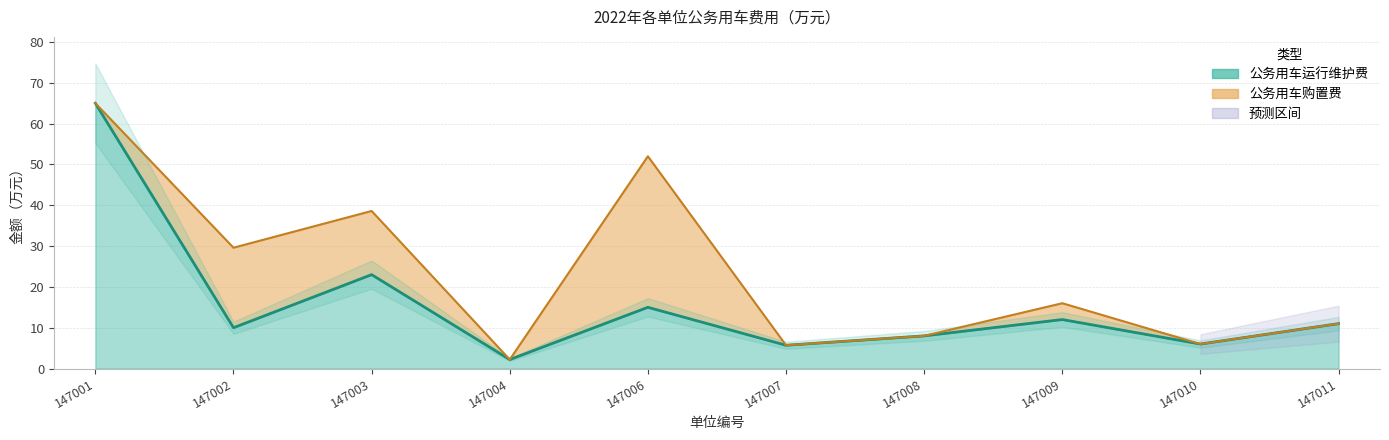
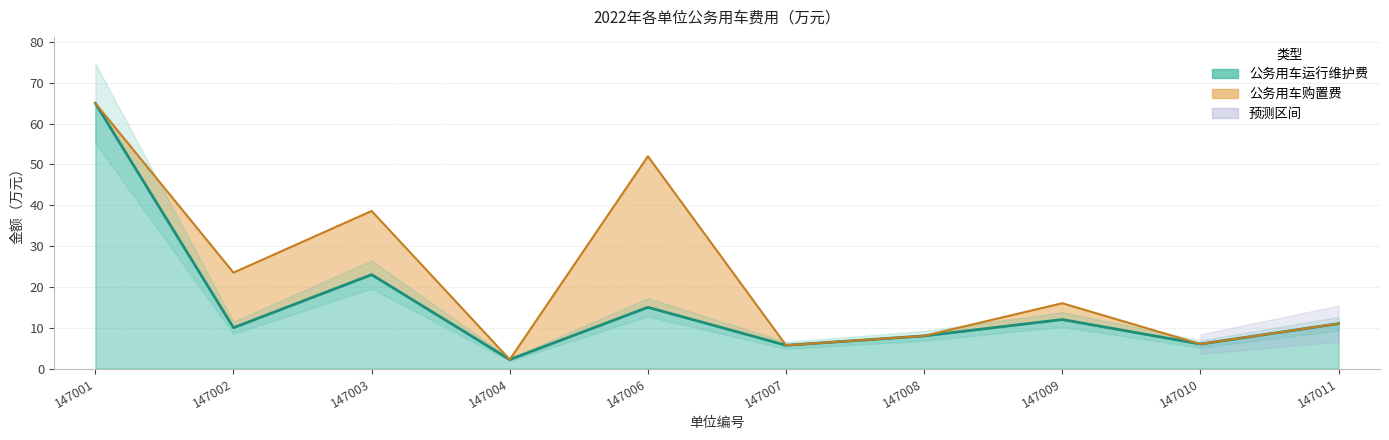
公务用车购置费, 147002: 20 -> 14
